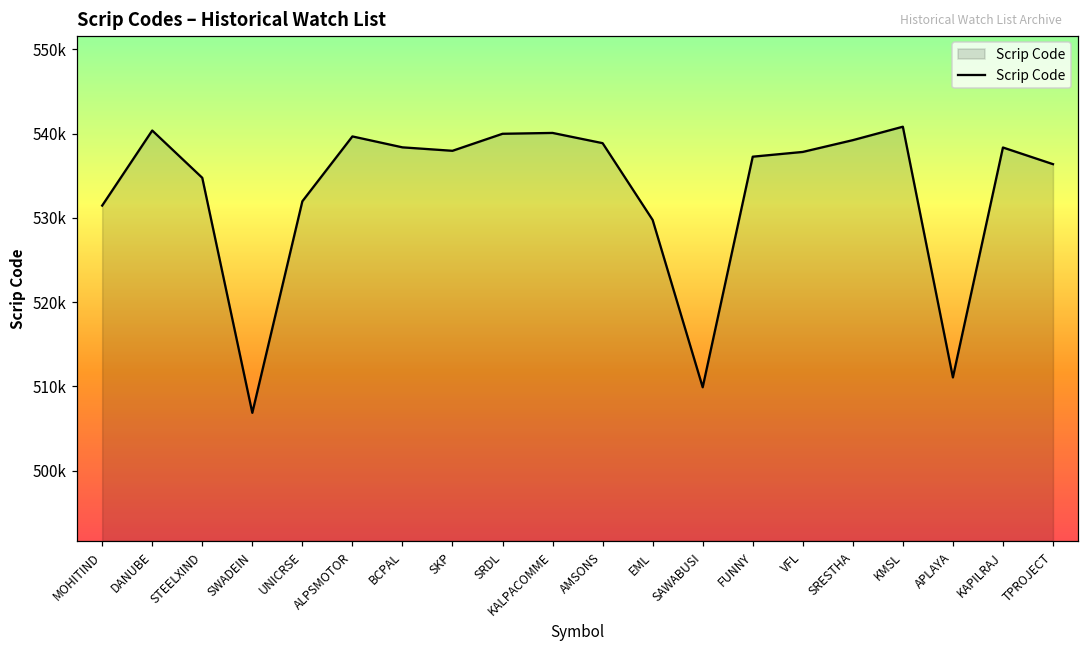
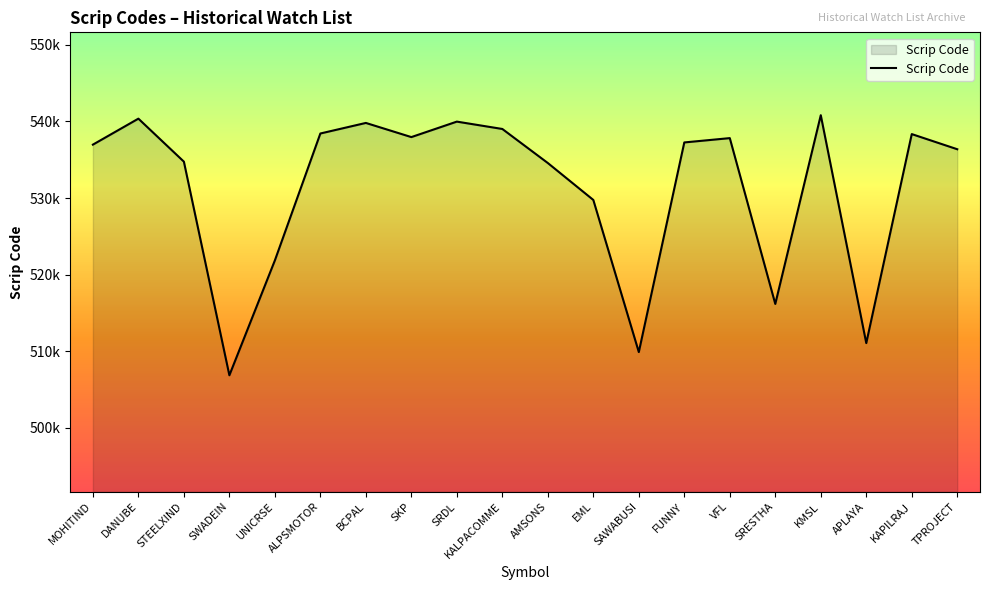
MOHITIND: 531000 -> 537000
UNICRSE: 532000 -> 522000
ALPSMOTOR: 540000 -> 538000
BCPAL: 538000 -> 540000
KALPACOMME: 540000 -> 539000
AMSONS: 539000 -> 535000
SRESTHA: 539000 -> 516000
